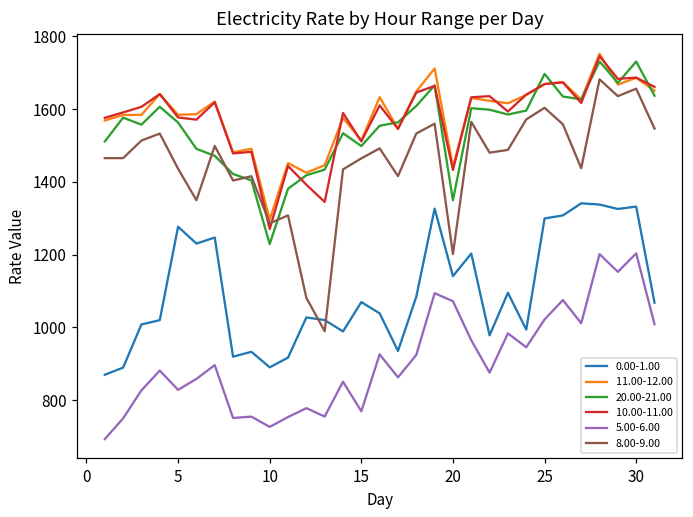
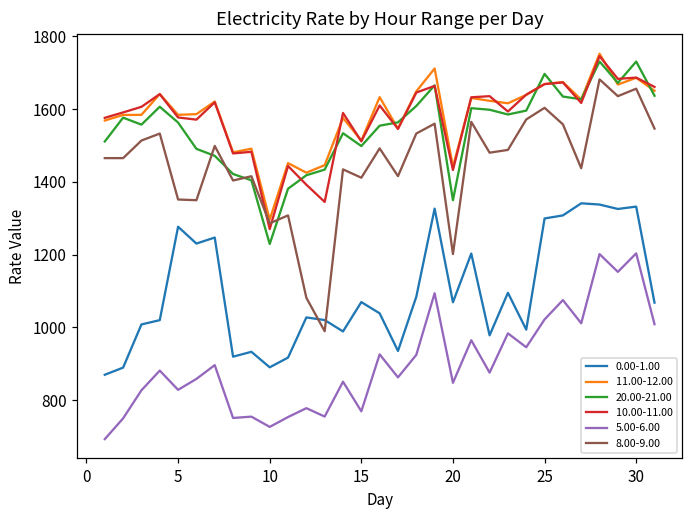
8.00-9.00, 5: 1440 -> 1350
8.00-9.00, 15: 1460 -> 1410
0.00-1.00, 20: 1140 -> 1070
5.00-6.00, 20: 1070 -> 850
